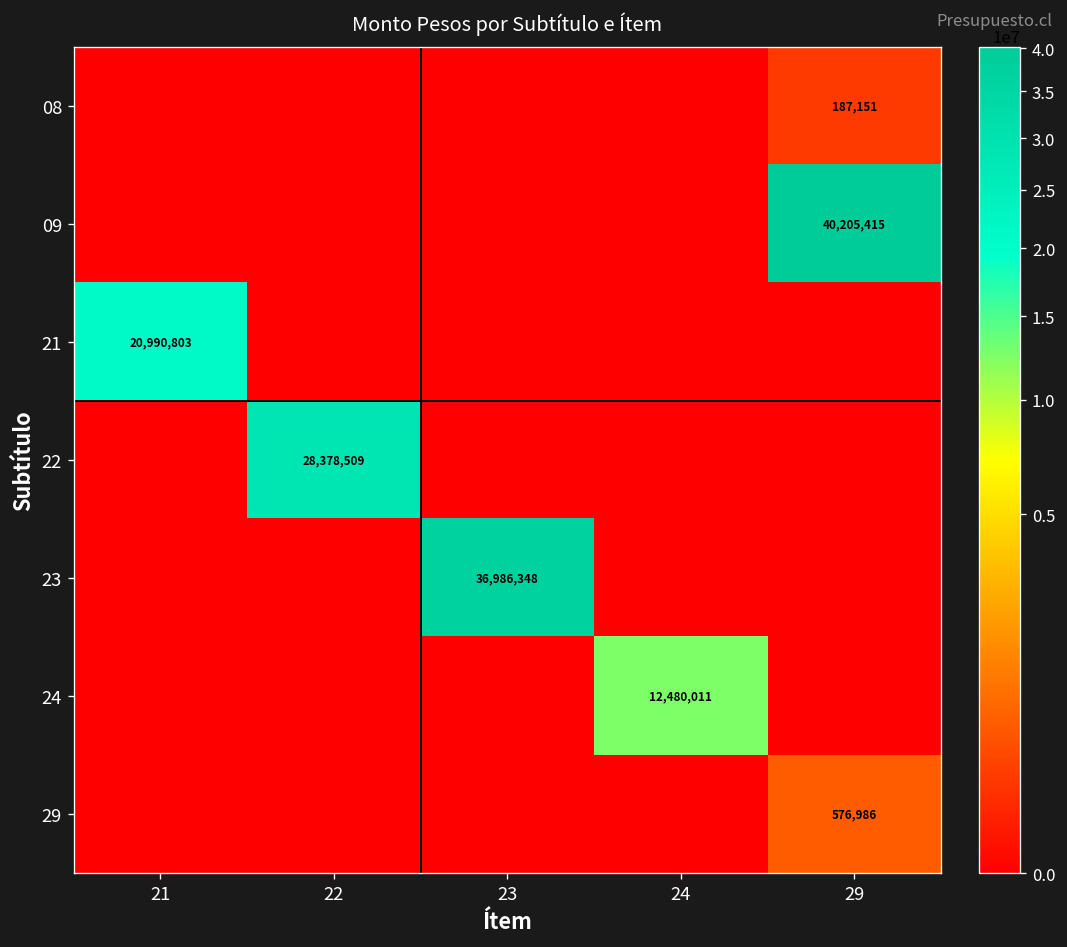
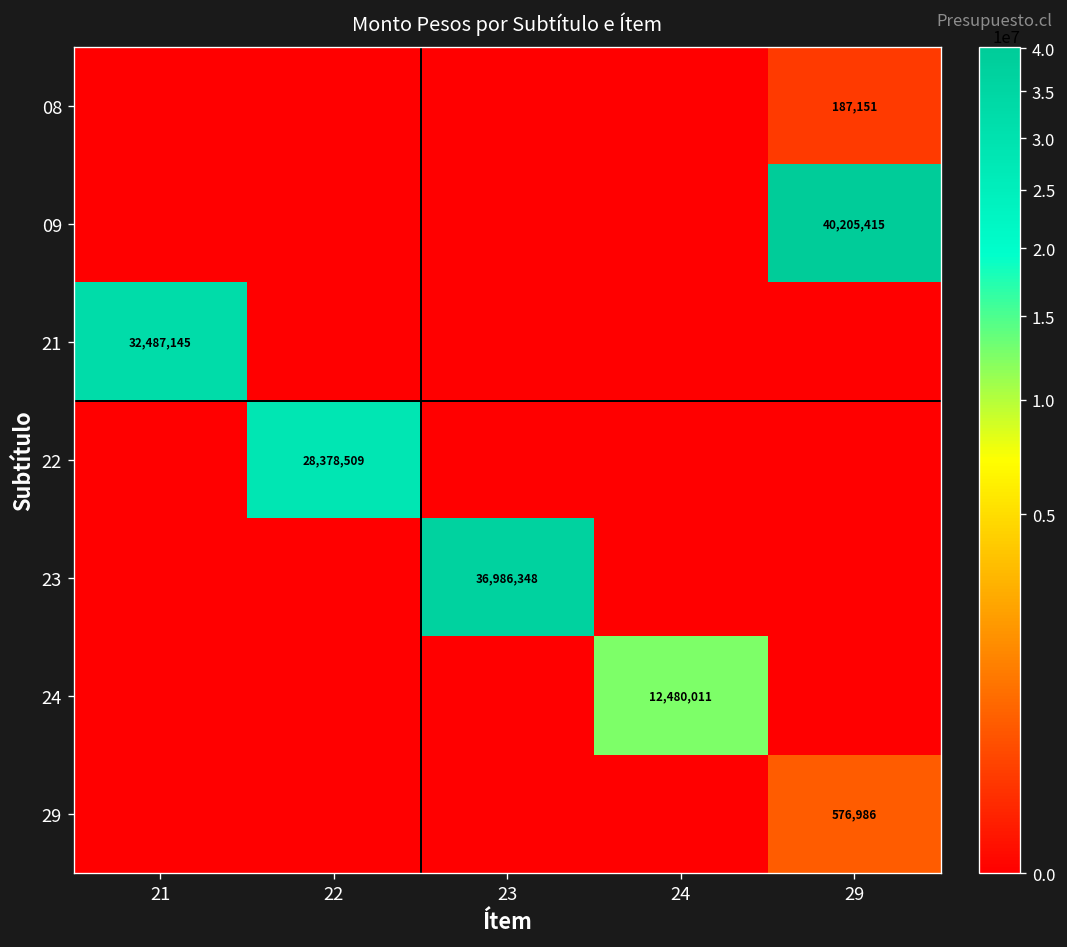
21, 21: 20,990,803 -> 32,487,145
